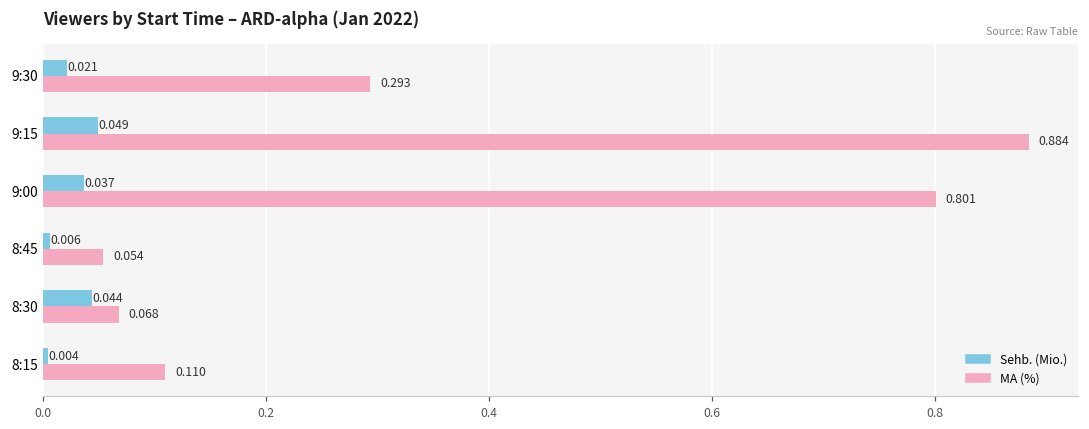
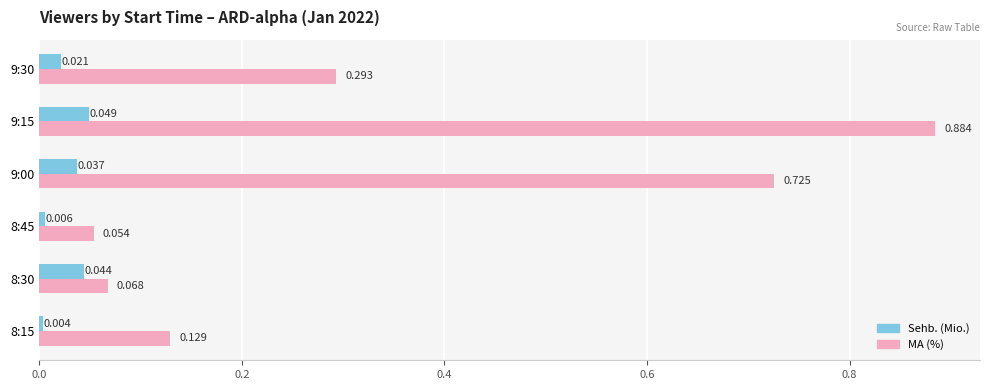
MA (%), 9:00: 0.801 -> 0.725
MA (%), 8:15: 0.110 -> 0.129
